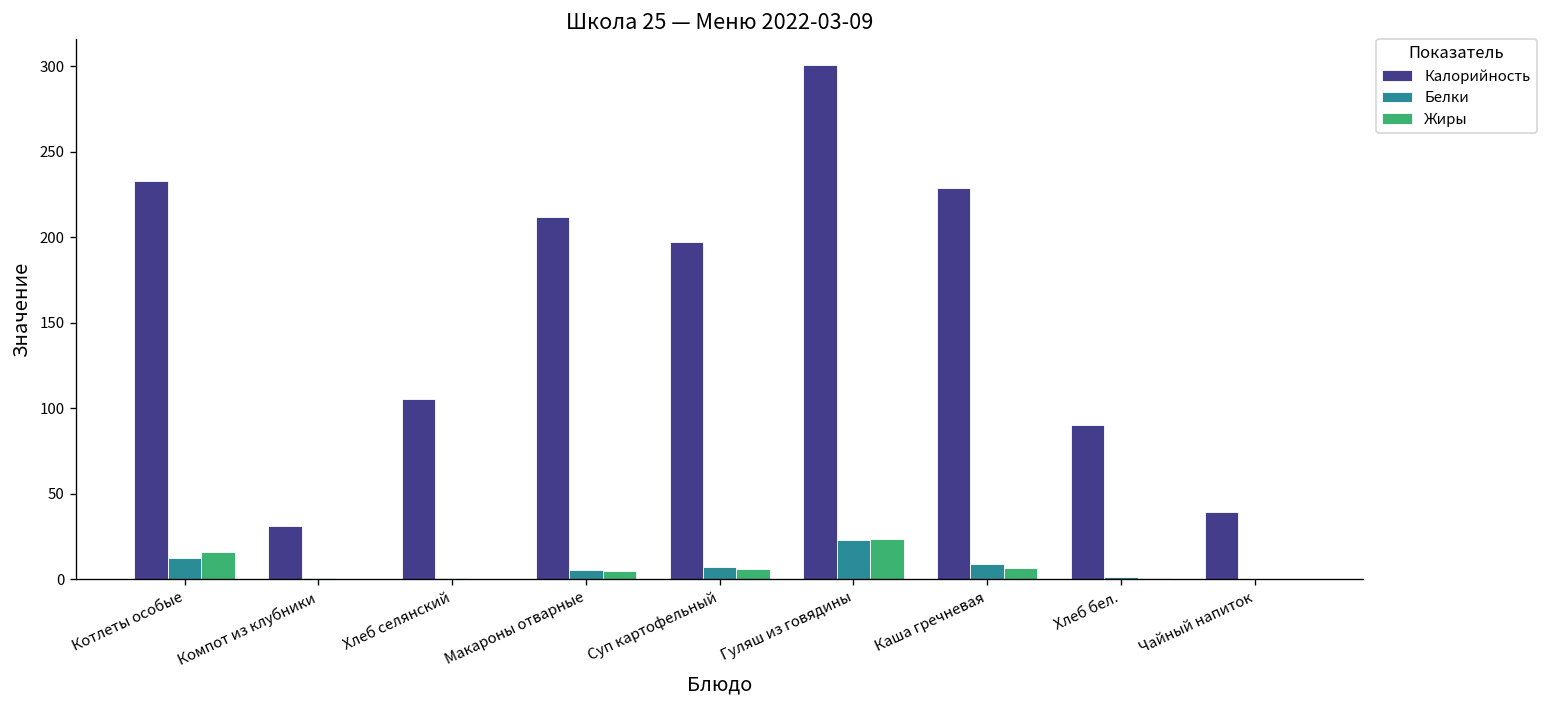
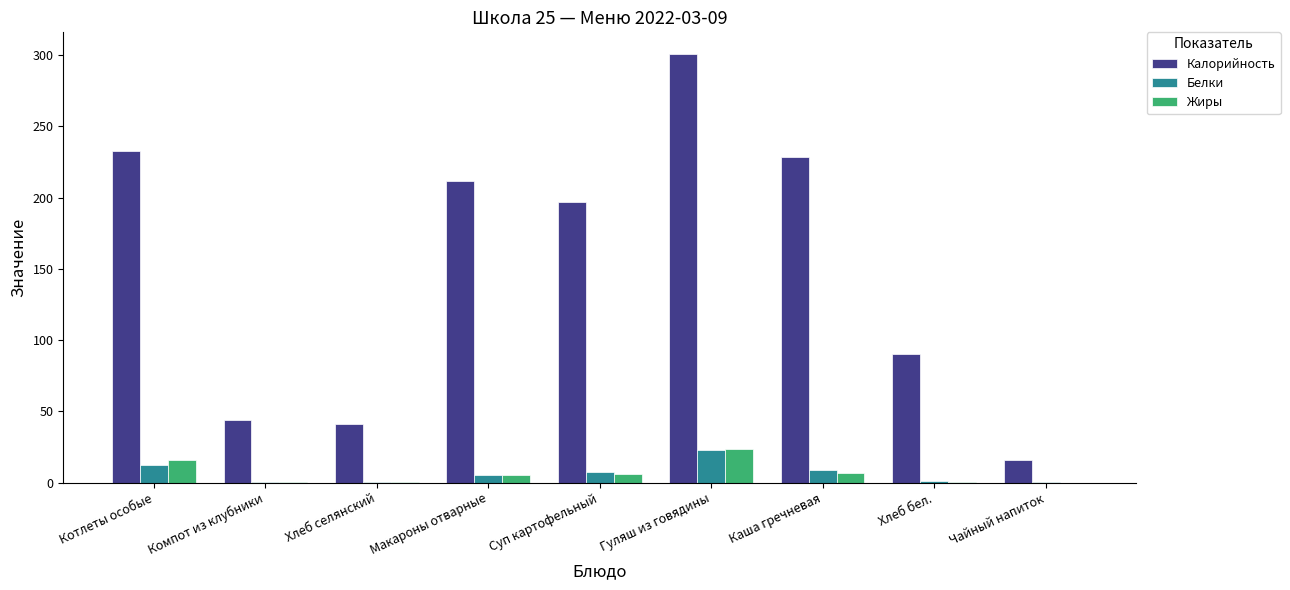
Калорийность, Компот из клубники: 31 -> 44
Калорийность, Хлеб селянский: 106 -> 41
Калорийность, Чайный напиток: 39 -> 16
